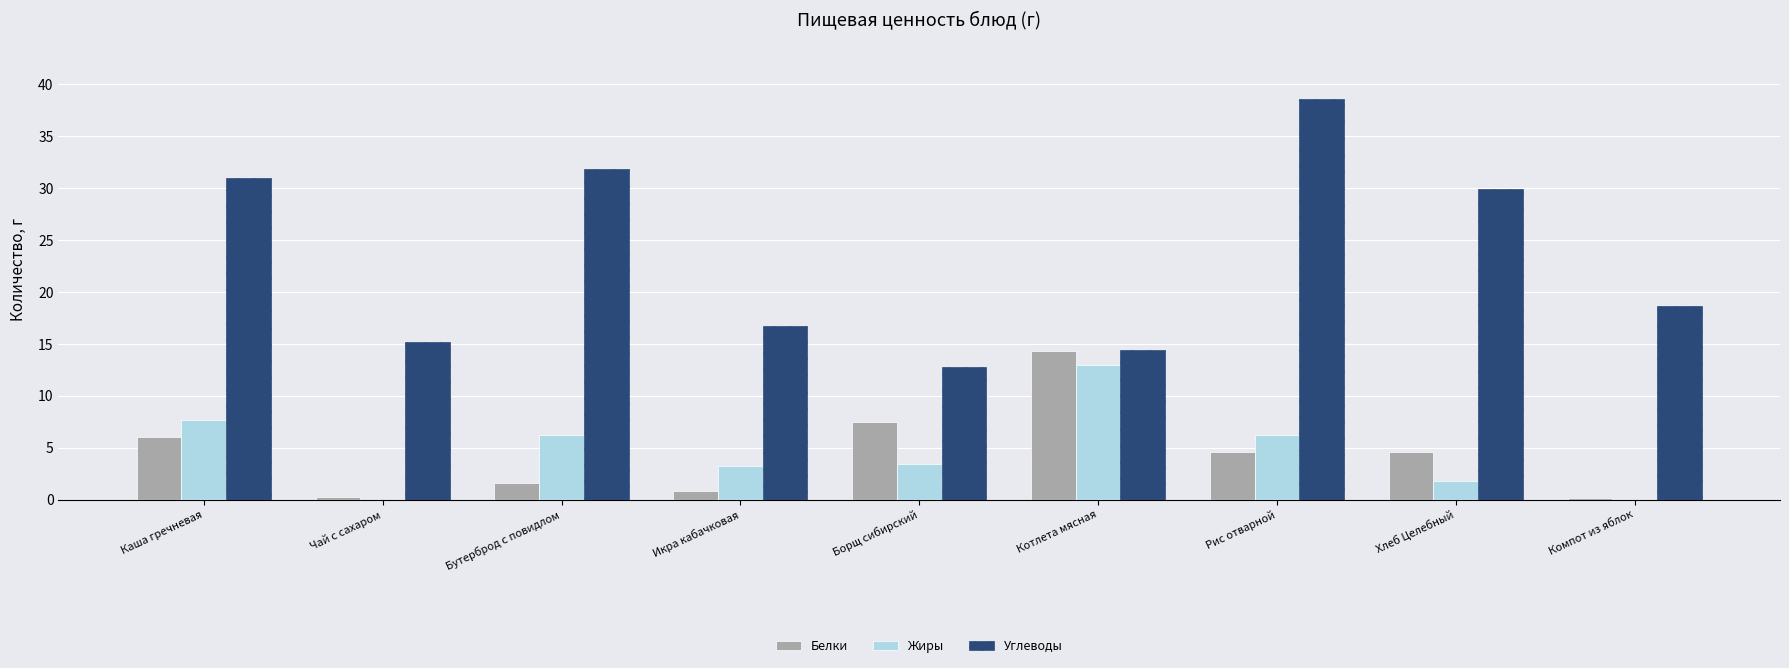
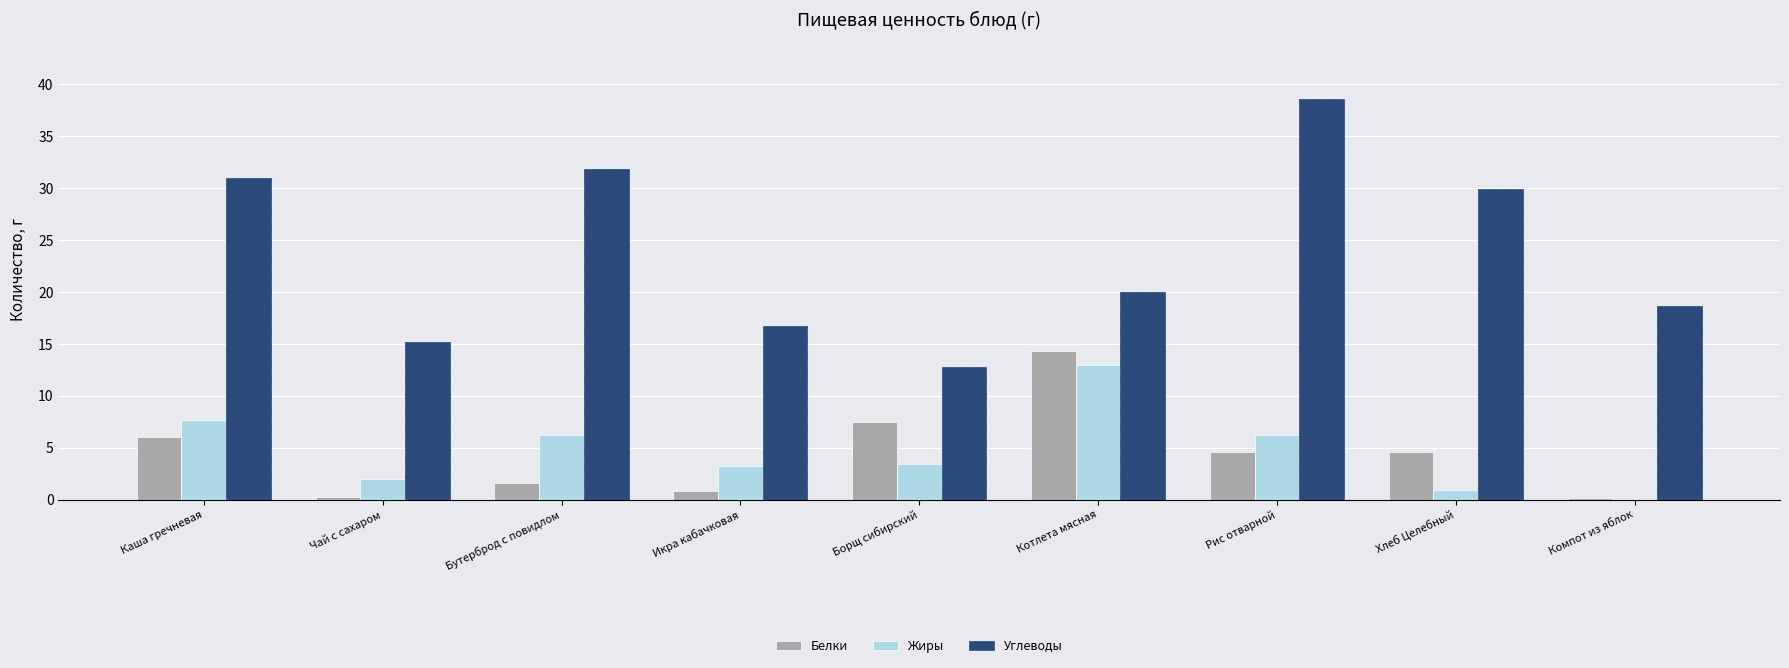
Жиры, Чай с сахаром: 0 -> 2
Углеводы, Котлета мясная: 14.4 -> 20.0
Жиры, Хлеб Целебный: 1.8 -> 0.9
